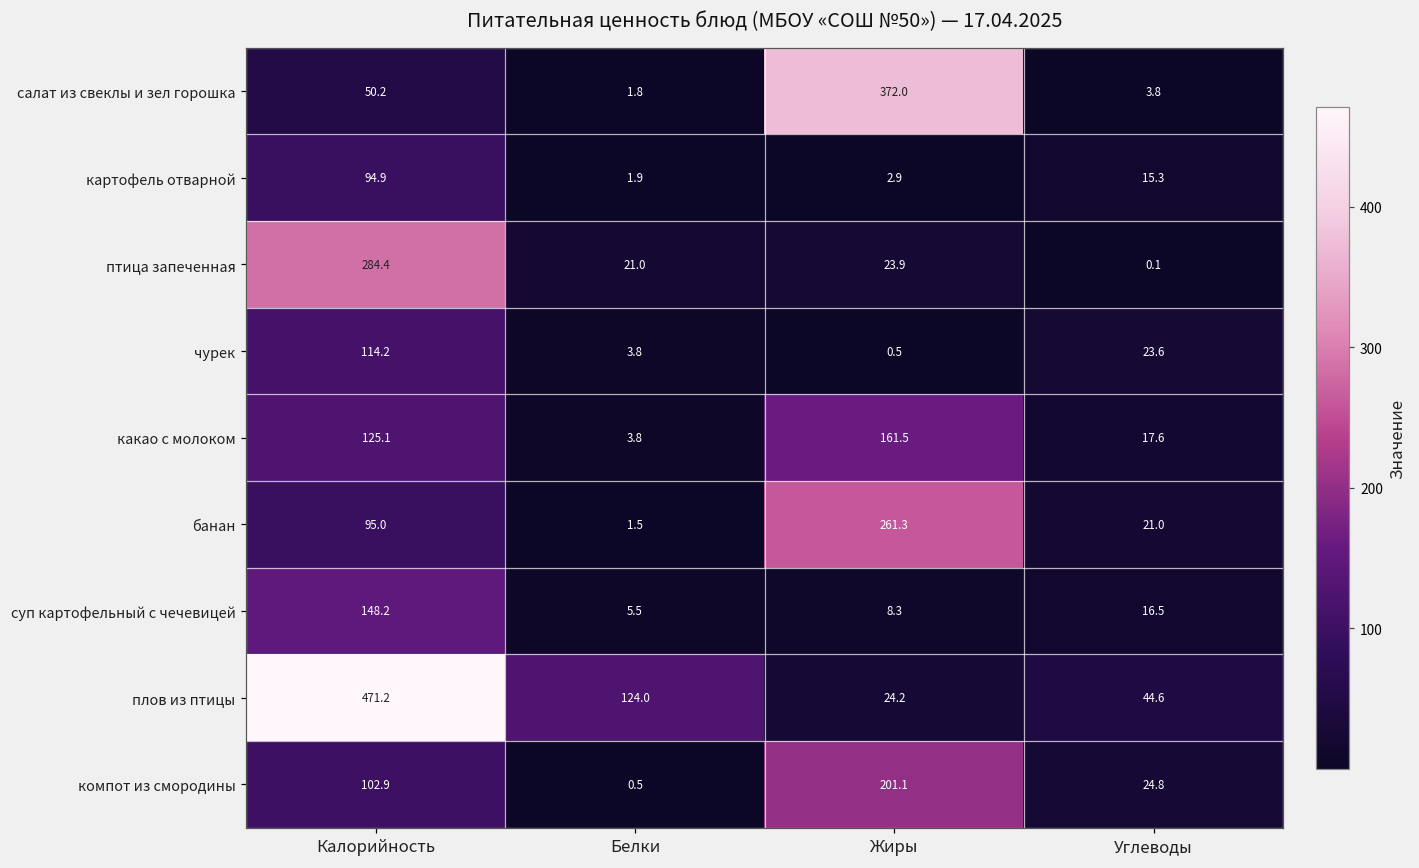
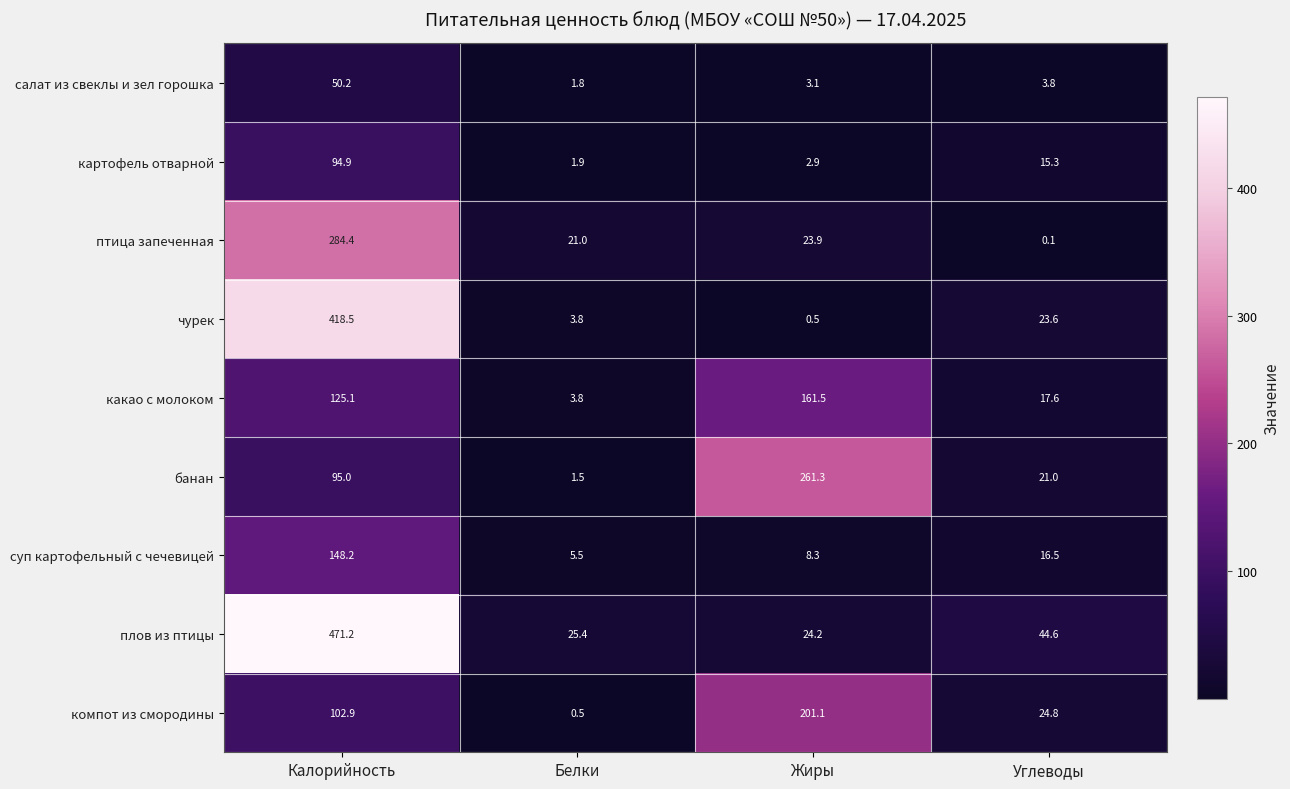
салат из свеклы и зел горошка, Жиры: 372.0 -> 3.1
чурек, Калорийность: 114.2 -> 418.5
плов из птицы, Белки: 124.0 -> 25.4
